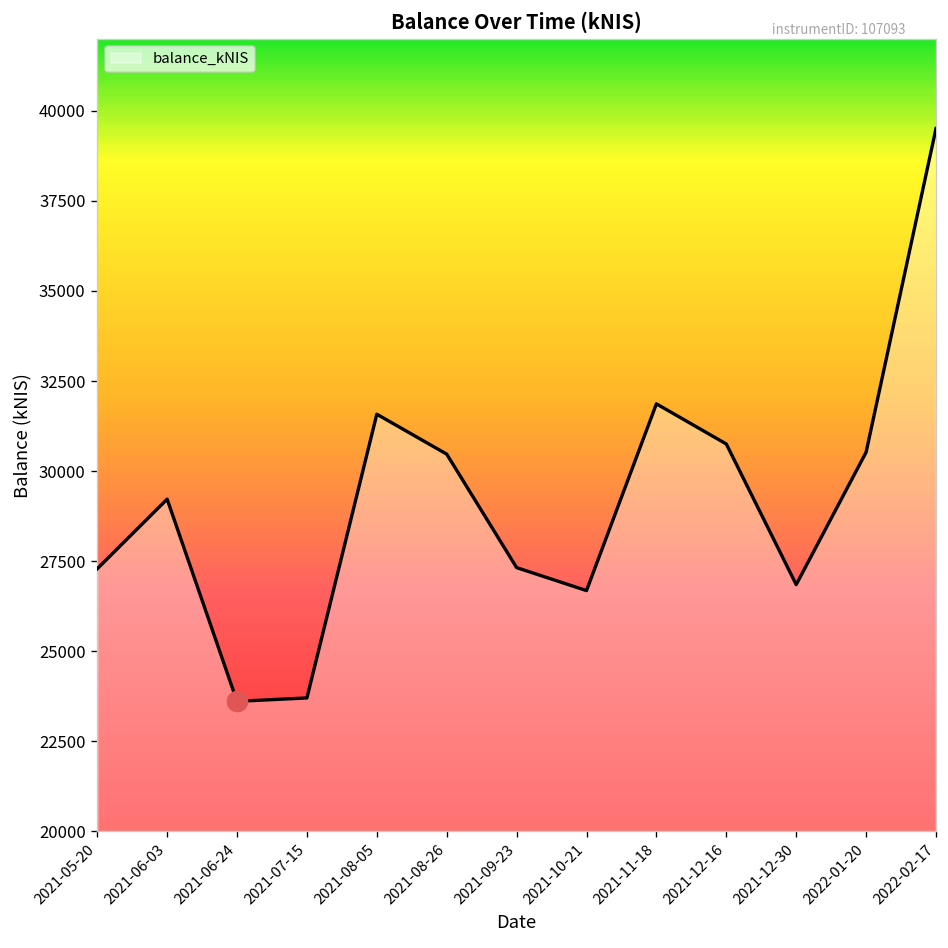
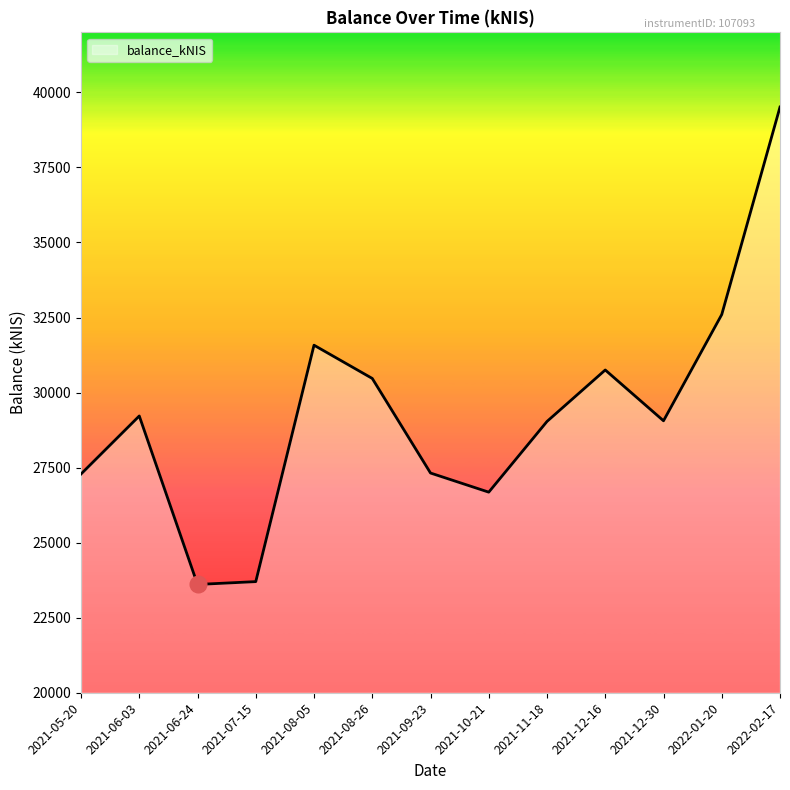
balance_kNIS, 2021-11-18: 31900 -> 29000
balance_kNIS, 2021-12-30: 26800 -> 29100
balance_kNIS, 2022-01-20: 30500 -> 32600
